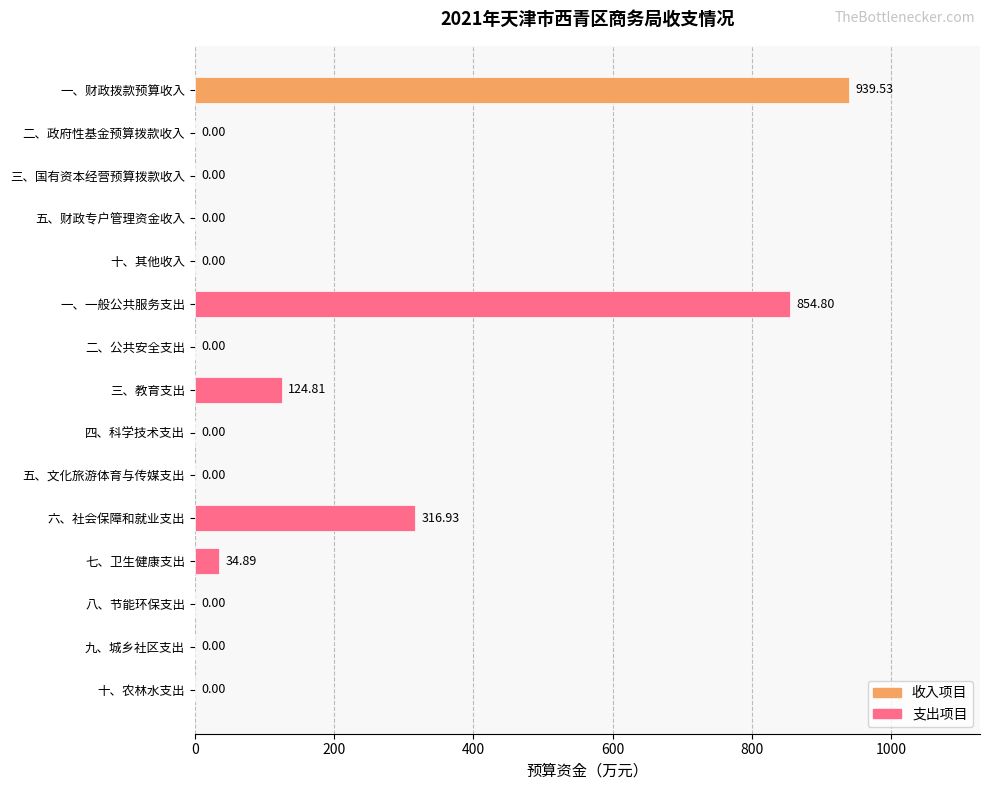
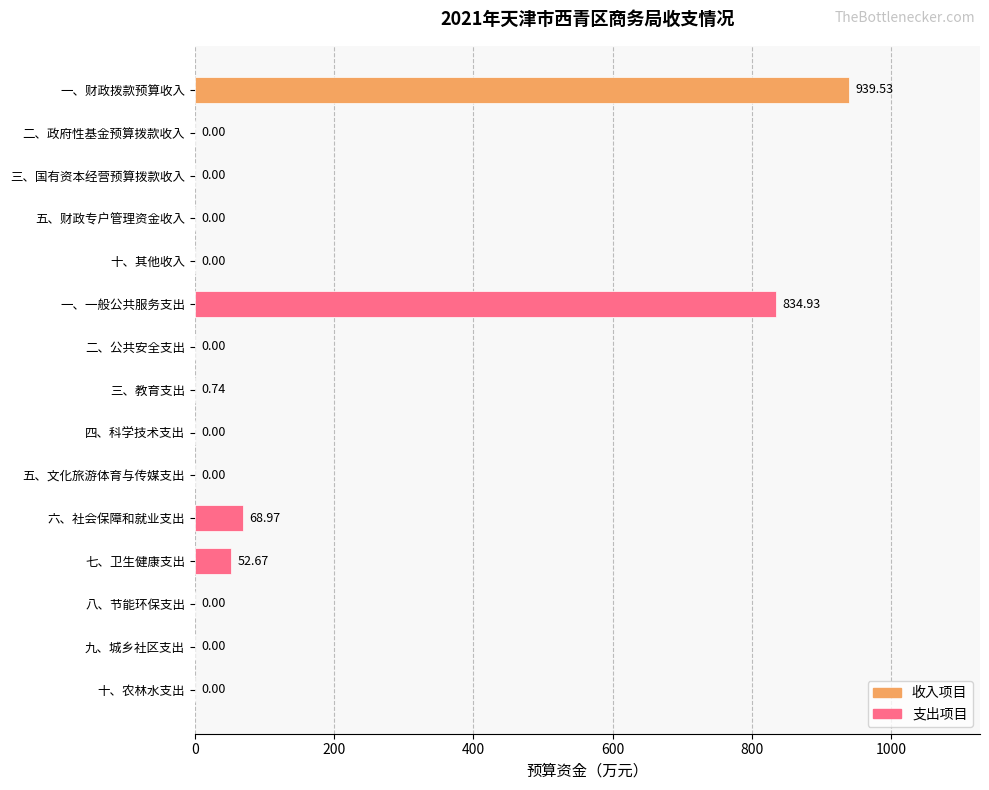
一、一般公共服务支出: 854.80 -> 834.93
三、教育支出: 124.81 -> 0.74
六、社会保障和就业支出: 316.93 -> 68.97
七、卫生健康支出: 34.89 -> 52.67
